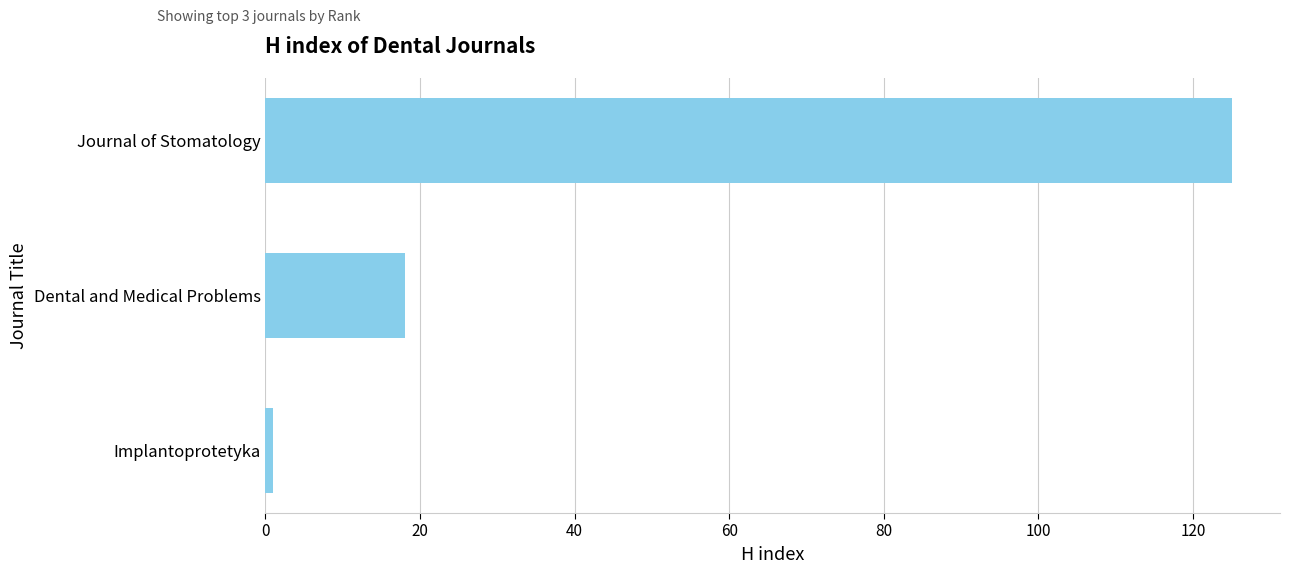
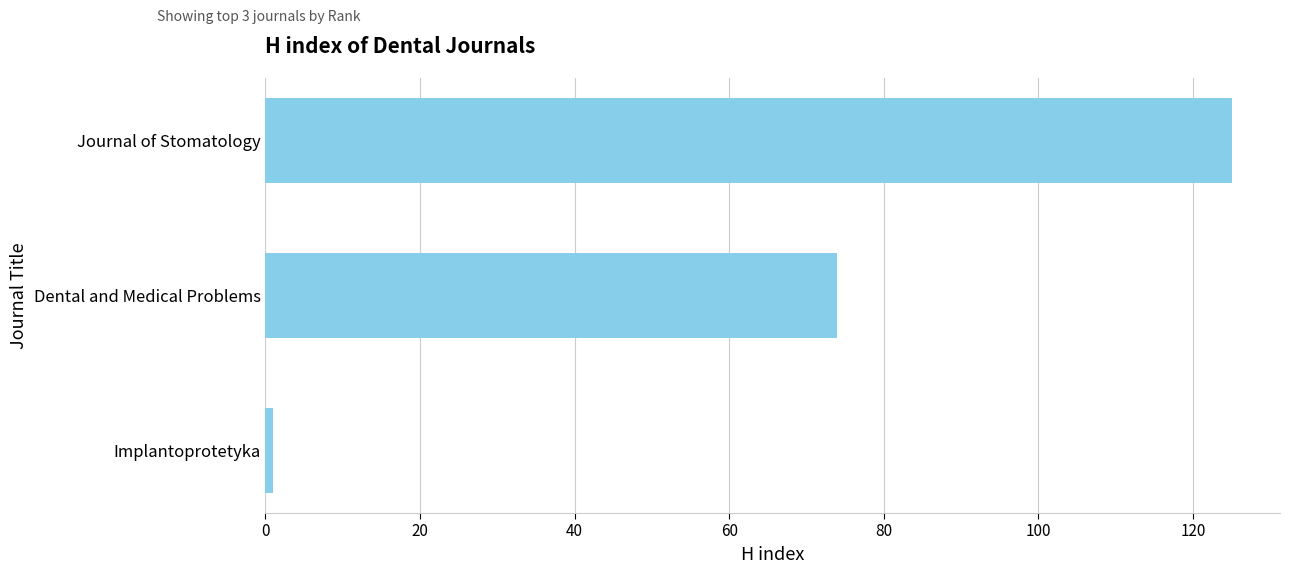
Dental and Medical Problems: 18 -> 74
